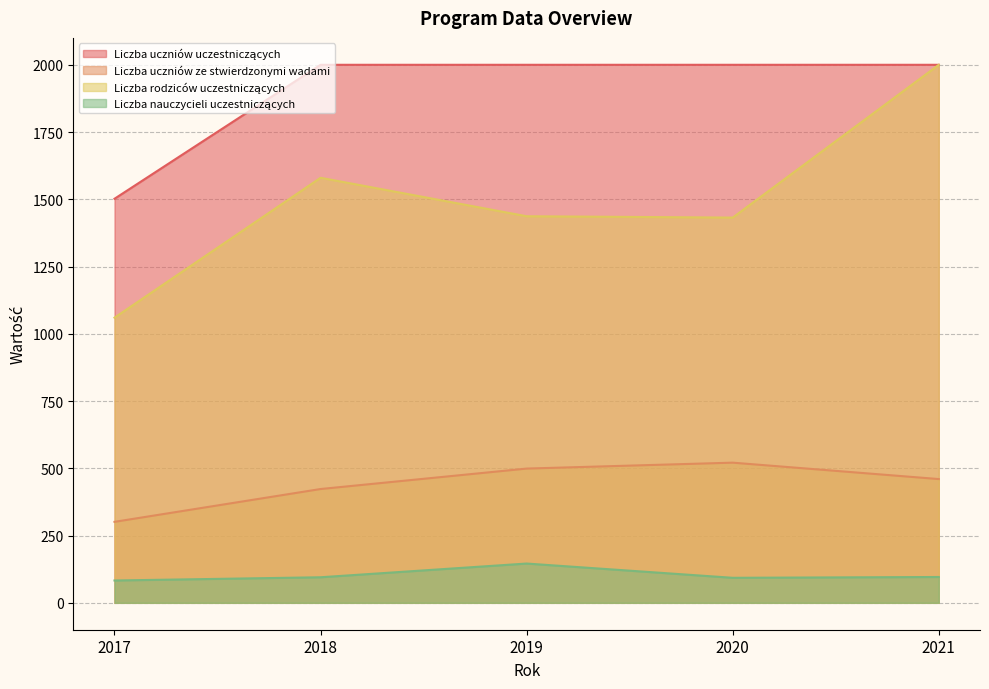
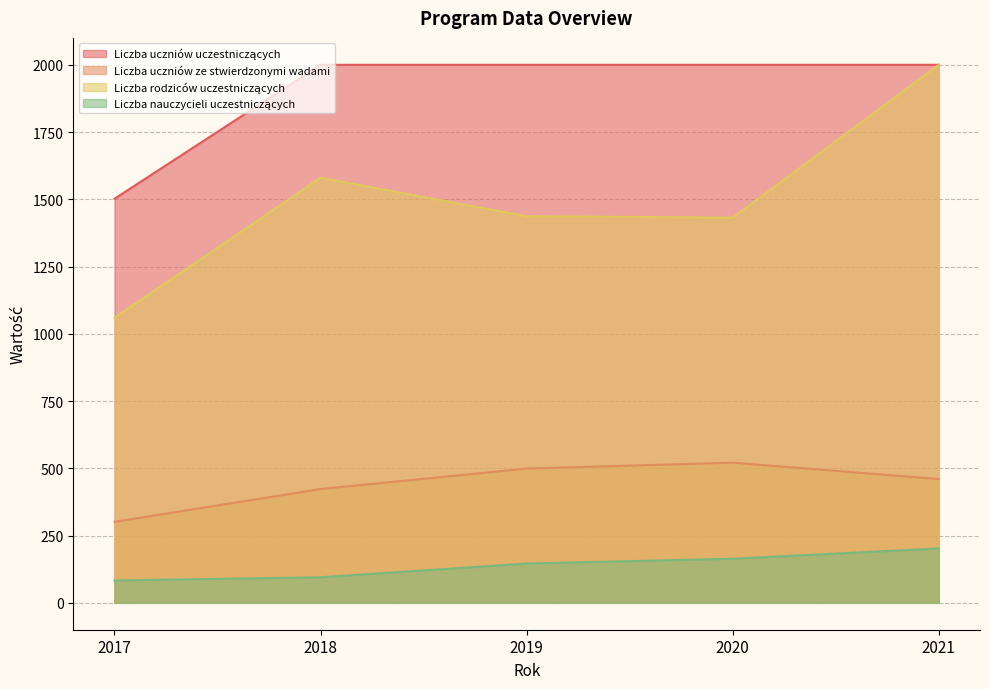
Liczba nauczycieli uczestniczących, 2020: 90 -> 160
Liczba nauczycieli uczestniczących, 2021: 100 -> 200
